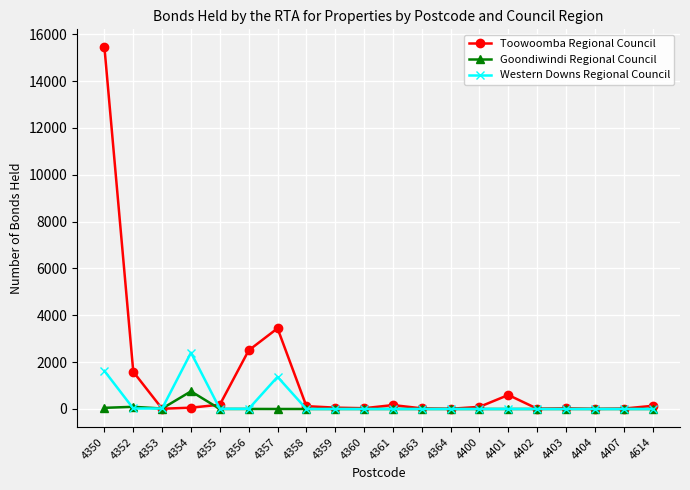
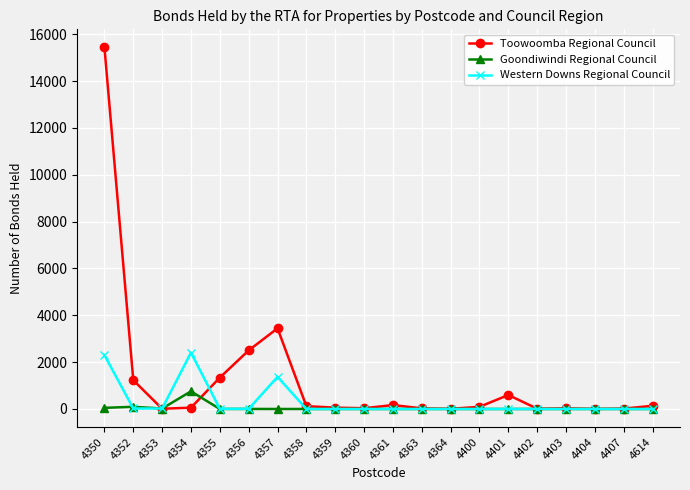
Western Downs Regional Council, 4350: 1600 -> 2300
Toowoomba Regional Council, 4352: 1600 -> 1200
Toowoomba Regional Council, 4355: 200 -> 1300
